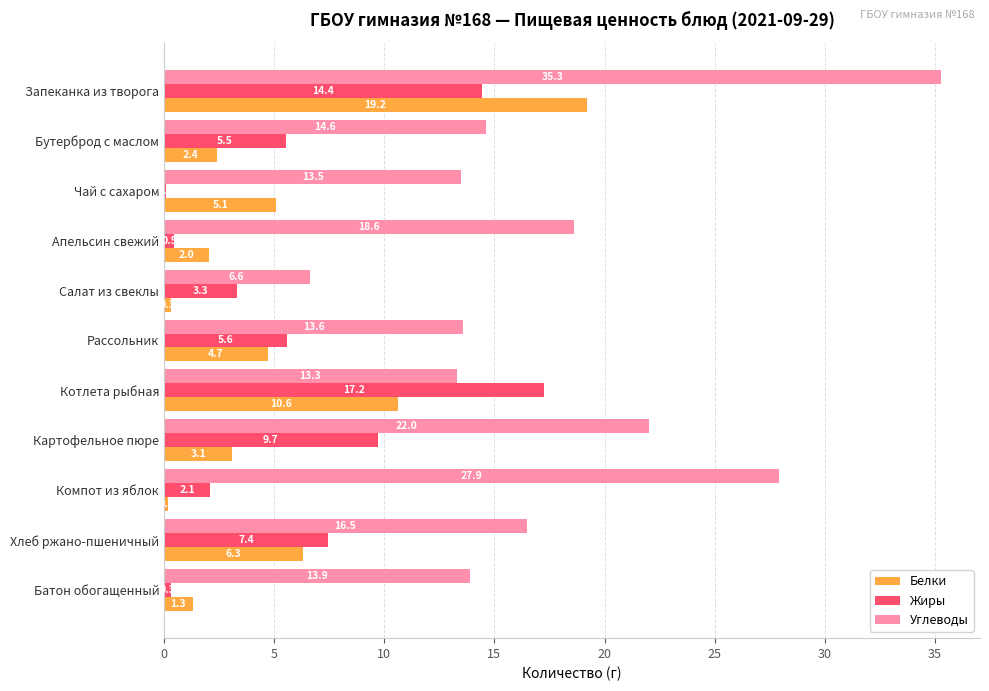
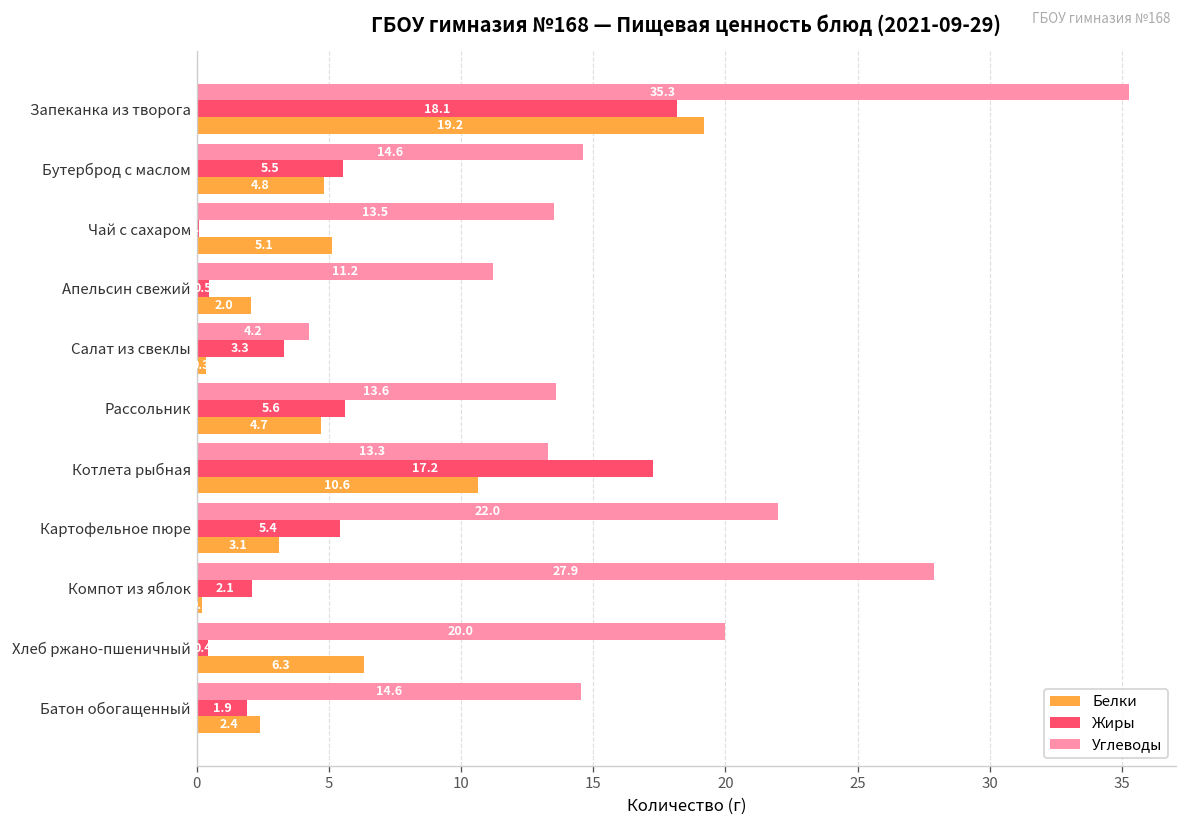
Жиры, Запеканка из творога: 14.4 -> 18.1
Белки, Бутерброд с маслом: 2.4 -> 4.8
Углеводы, Апельсин свежий: 18.6 -> 11.2
Углеводы, Салат из свеклы: 6.6 -> 4.2
Жиры, Картофельное пюре: 9.7 -> 5.4
Углеводы, Хлеб ржано-пшеничный: 16.5 -> 20.0
Жиры, Хлеб ржано-пшеничный: 7.4 -> 0.4
Углеводы, Батон обогащенный: 13.9 -> 14.6
Жиры, Батон обогащенный: 0.3 -> 1.9
Белки, Батон обогащенный: 1.3 -> 2.4
